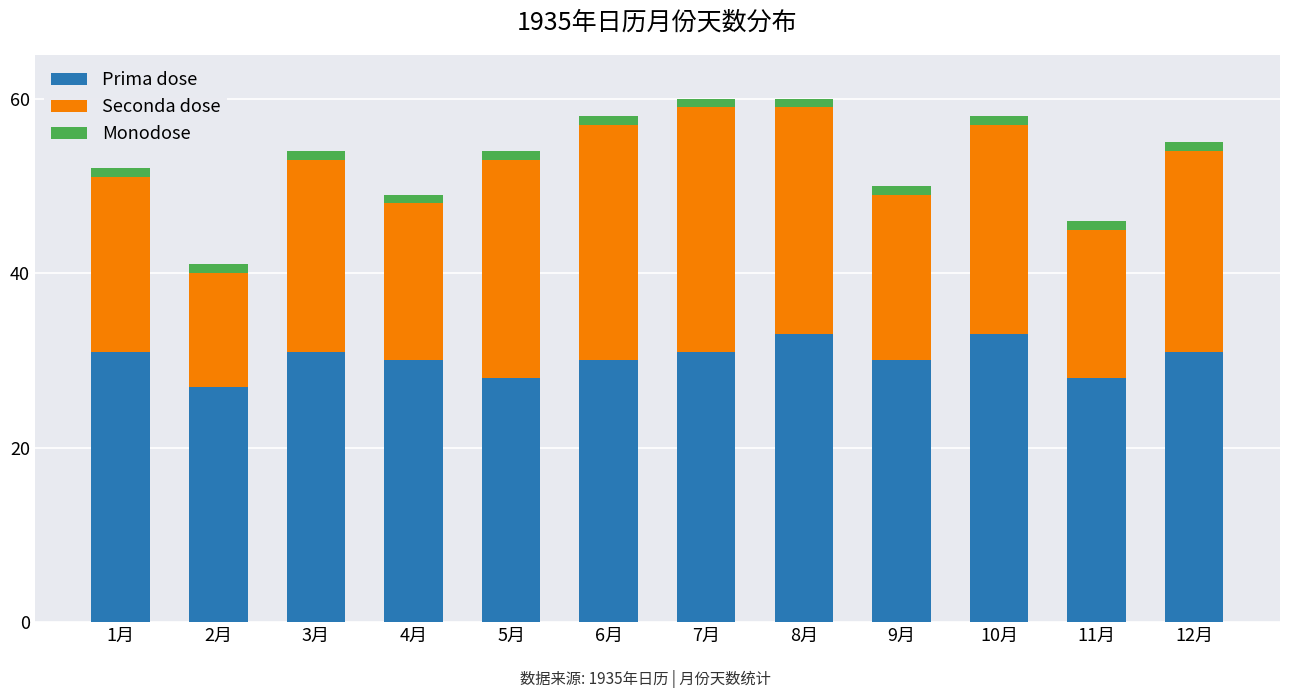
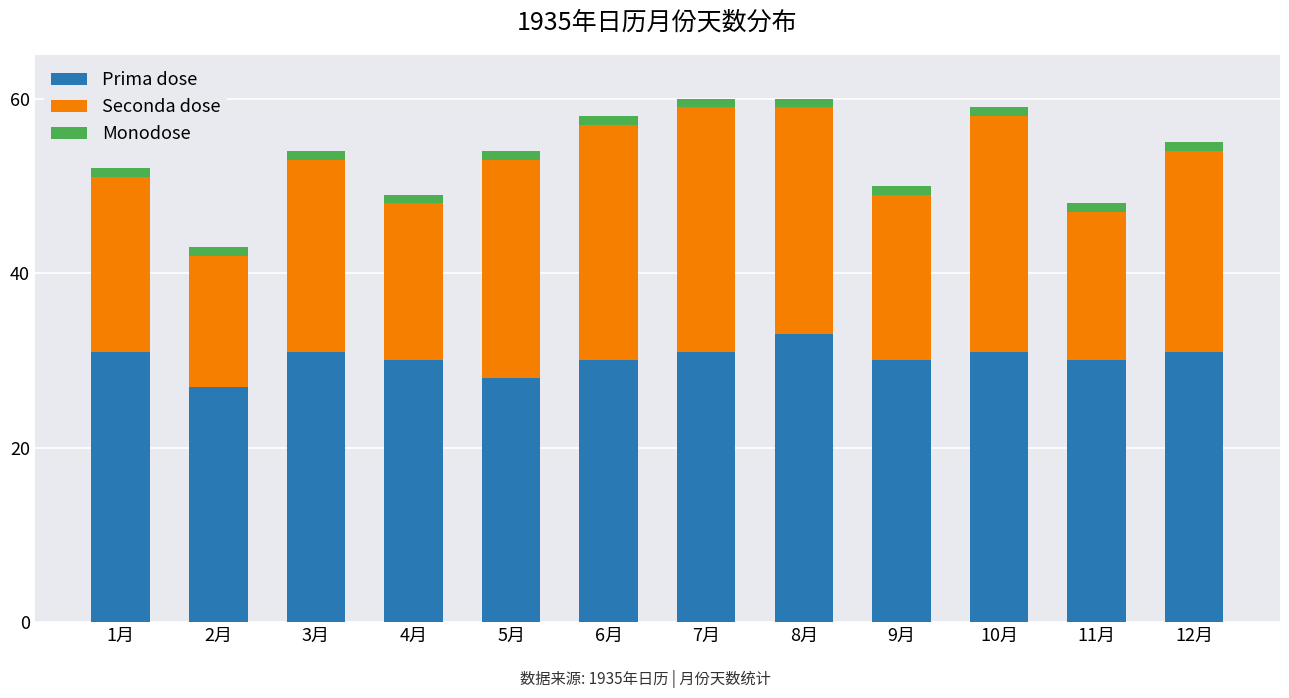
Seconda dose, 2月: 13 -> 15
Prima dose, 10月: 33 -> 31
Seconda dose, 10月: 24 -> 27
Prima dose, 11月: 28 -> 30
